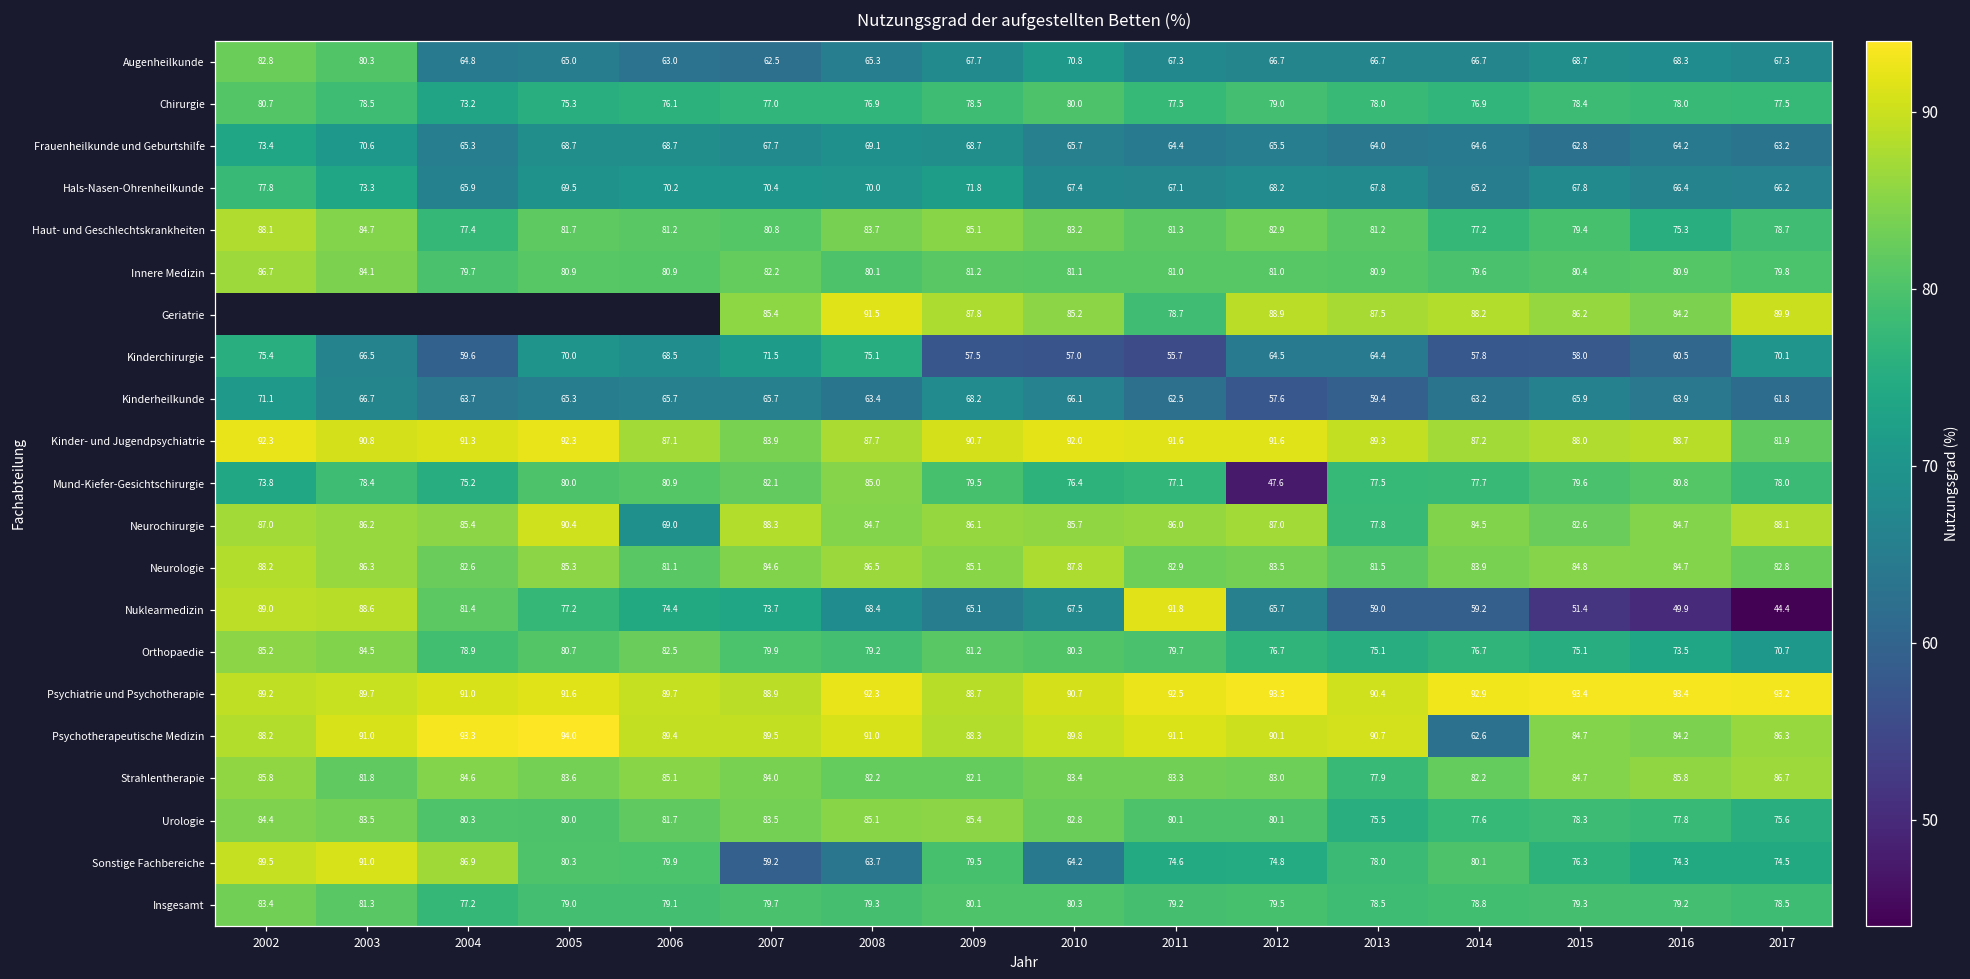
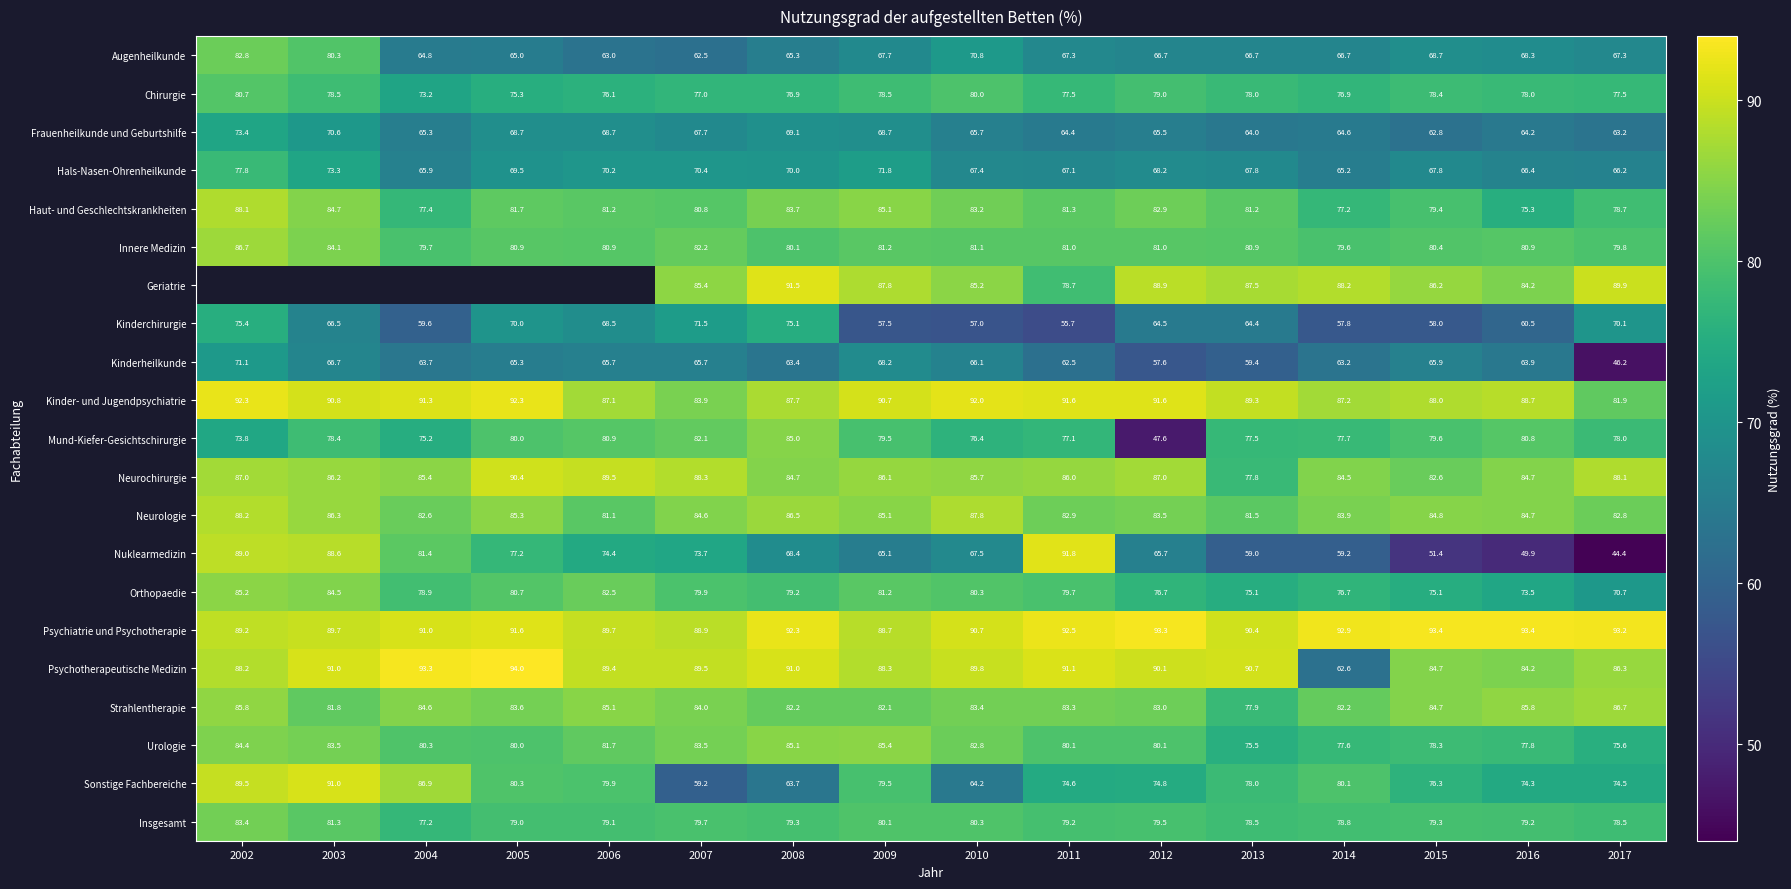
Kinderheilkunde, 2017: 61.8 -> 46.2
Neurochirurgie, 2006: 69.0 -> 89.5
